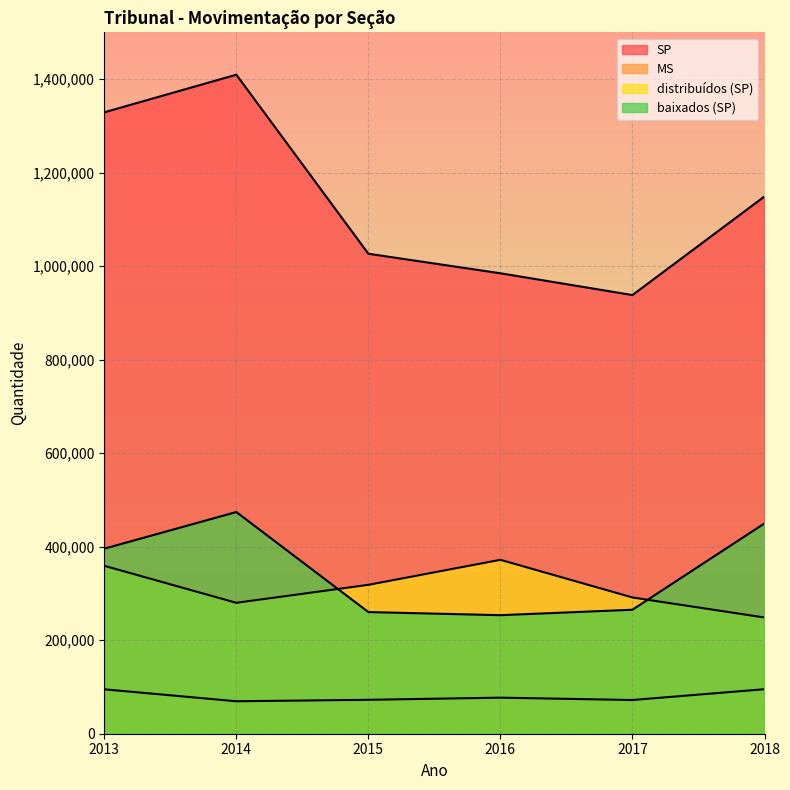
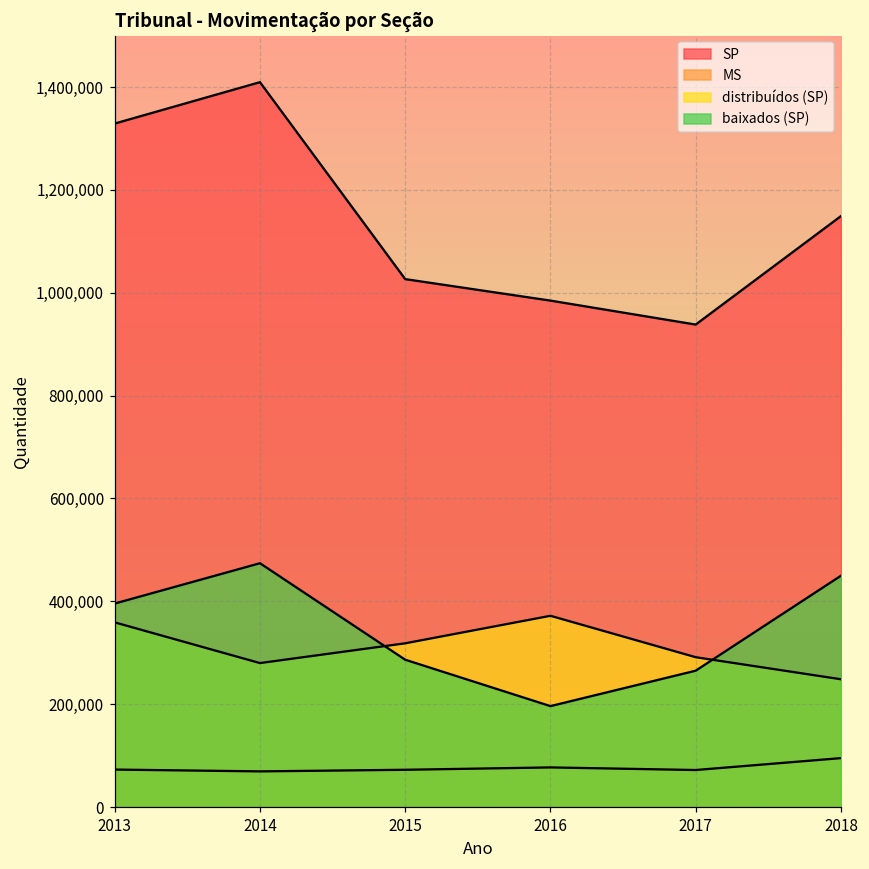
MS, 2013: 90,000 -> 70,000
baixados (SP), 2015: 260,000 -> 290,000
baixados (SP), 2016: 250,000 -> 200,000
